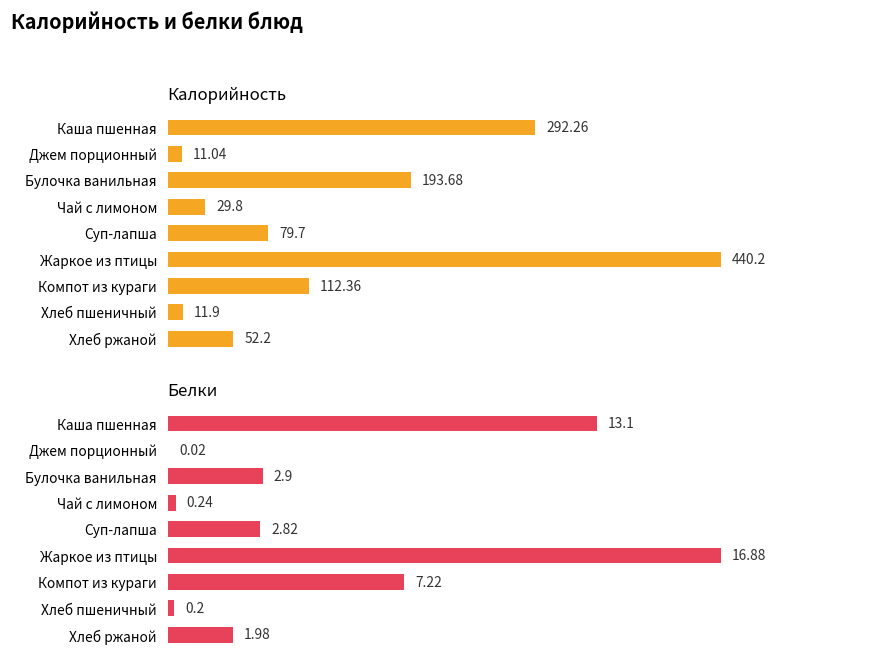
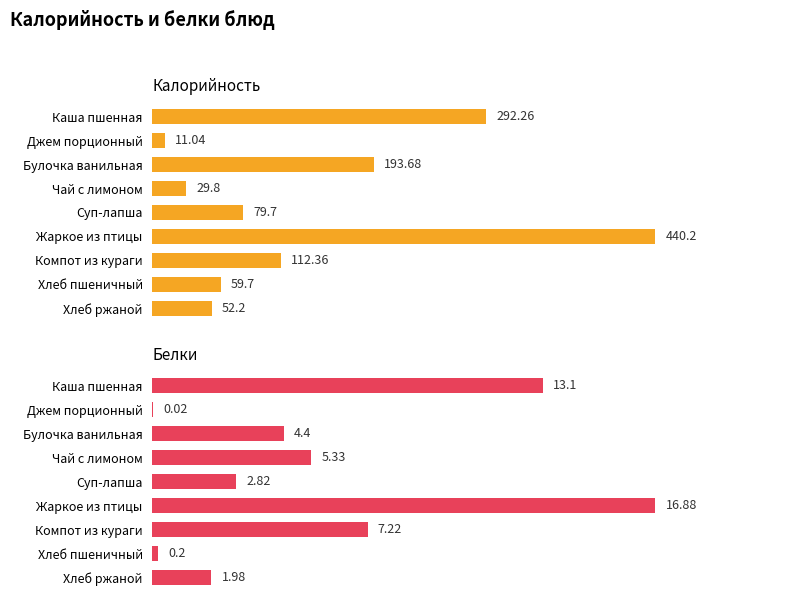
Калорийность, Хлеб пшеничный: 11.9 -> 59.7
Белки, Булочка ванильная: 2.9 -> 4.4
Белки, Чай с лимоном: 0.24 -> 5.33
